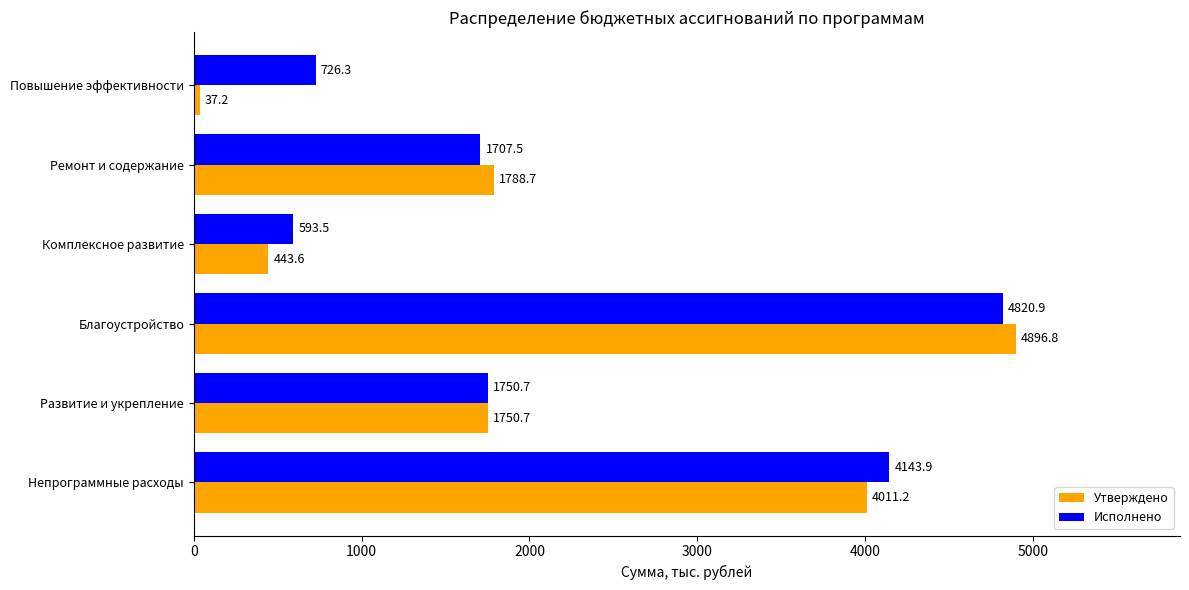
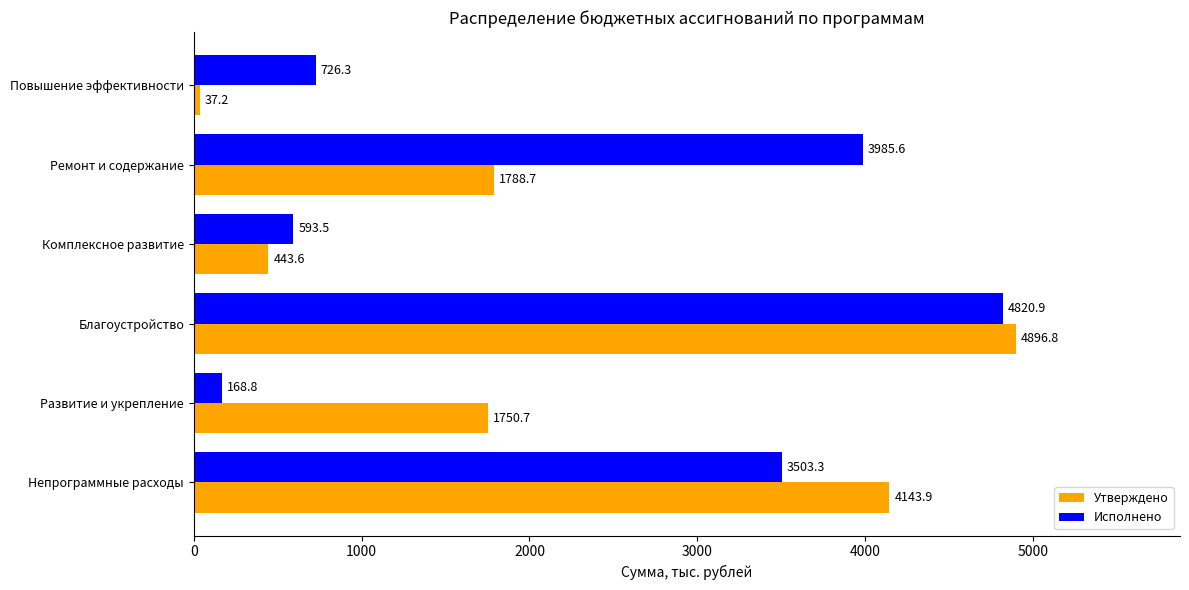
Исполнено, Ремонт и содержание: 1707.5 -> 3985.6
Исполнено, Развитие и укрепление: 1750.7 -> 168.8
Исполнено, Непрограммные расходы: 4143.9 -> 3503.3
Утверждено, Непрограммные расходы: 4011.2 -> 4143.9
